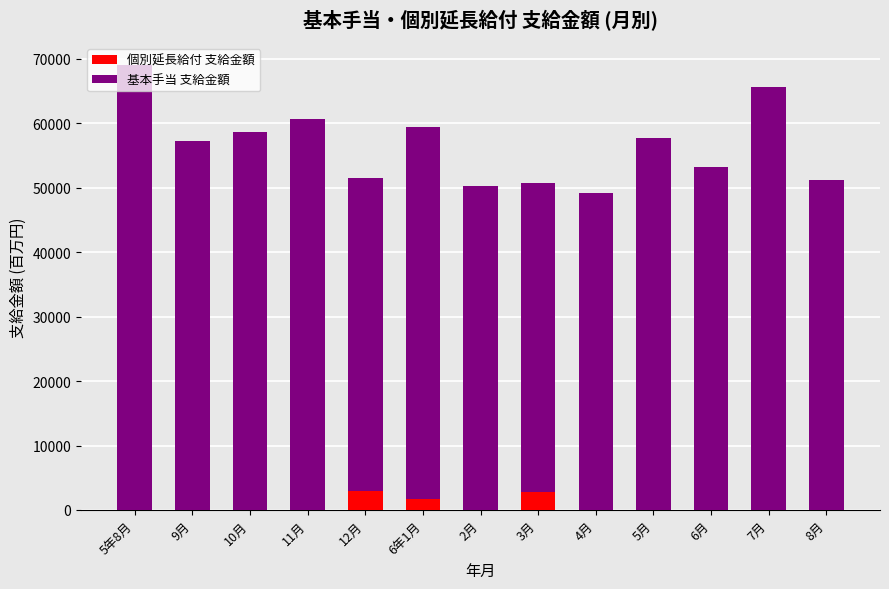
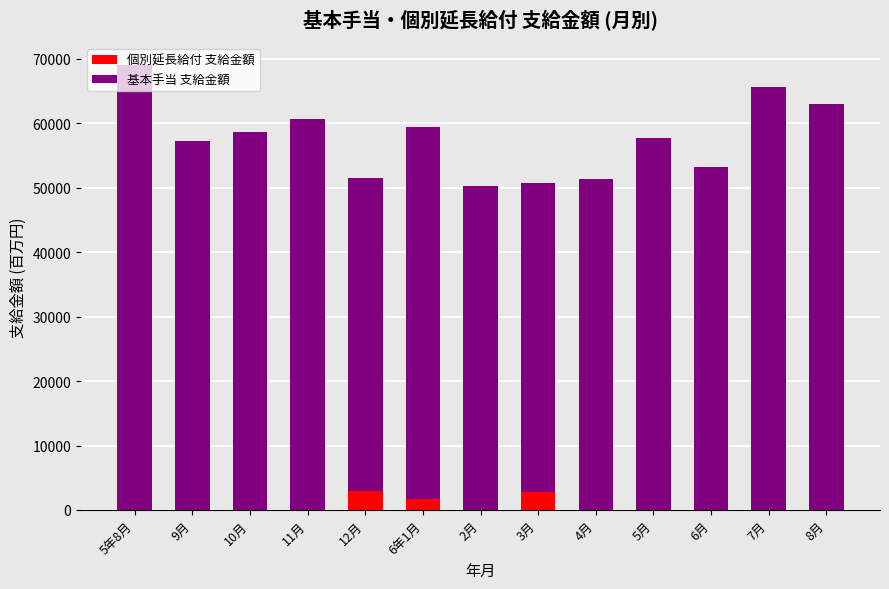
基本手当 支給金額, 4月: 49000 -> 51000
基本手当 支給金額, 8月: 51000 -> 63000
